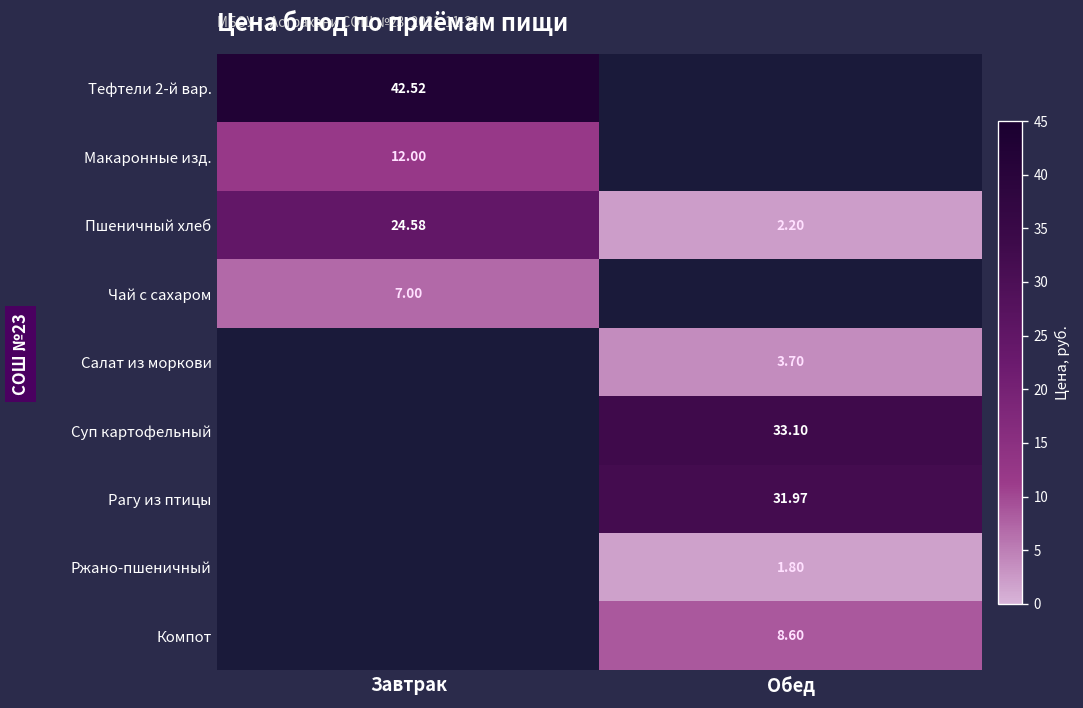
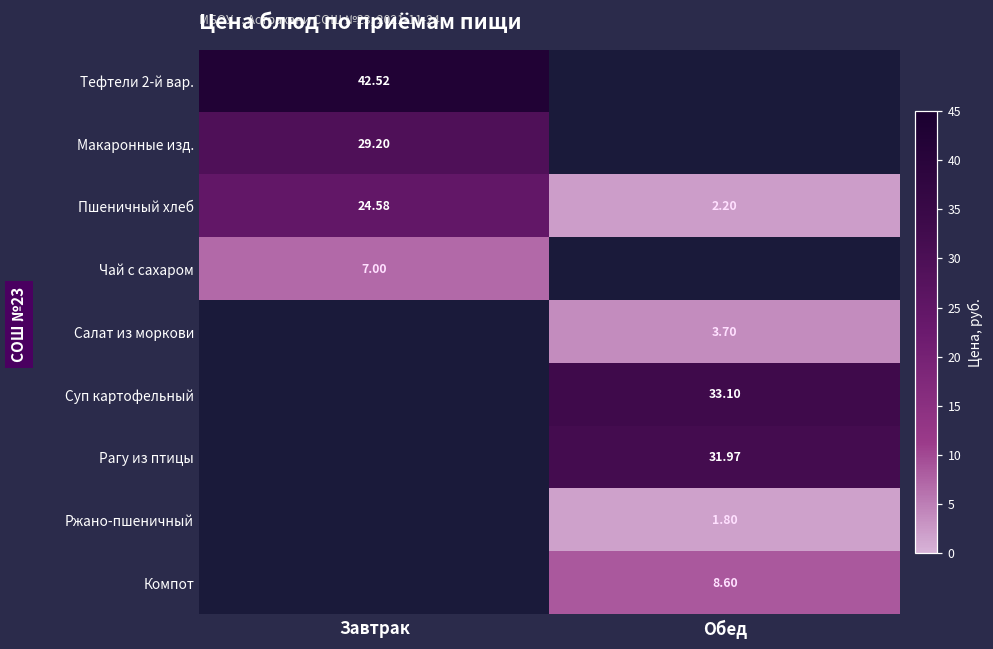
Макаронные изд., Завтрак: 12.00 -> 29.20
